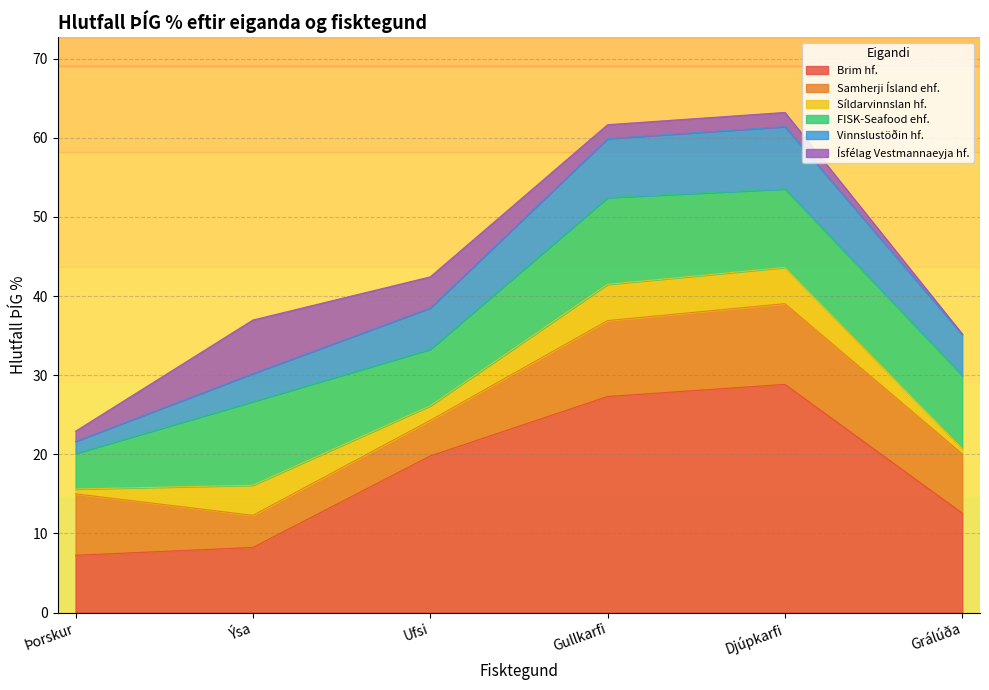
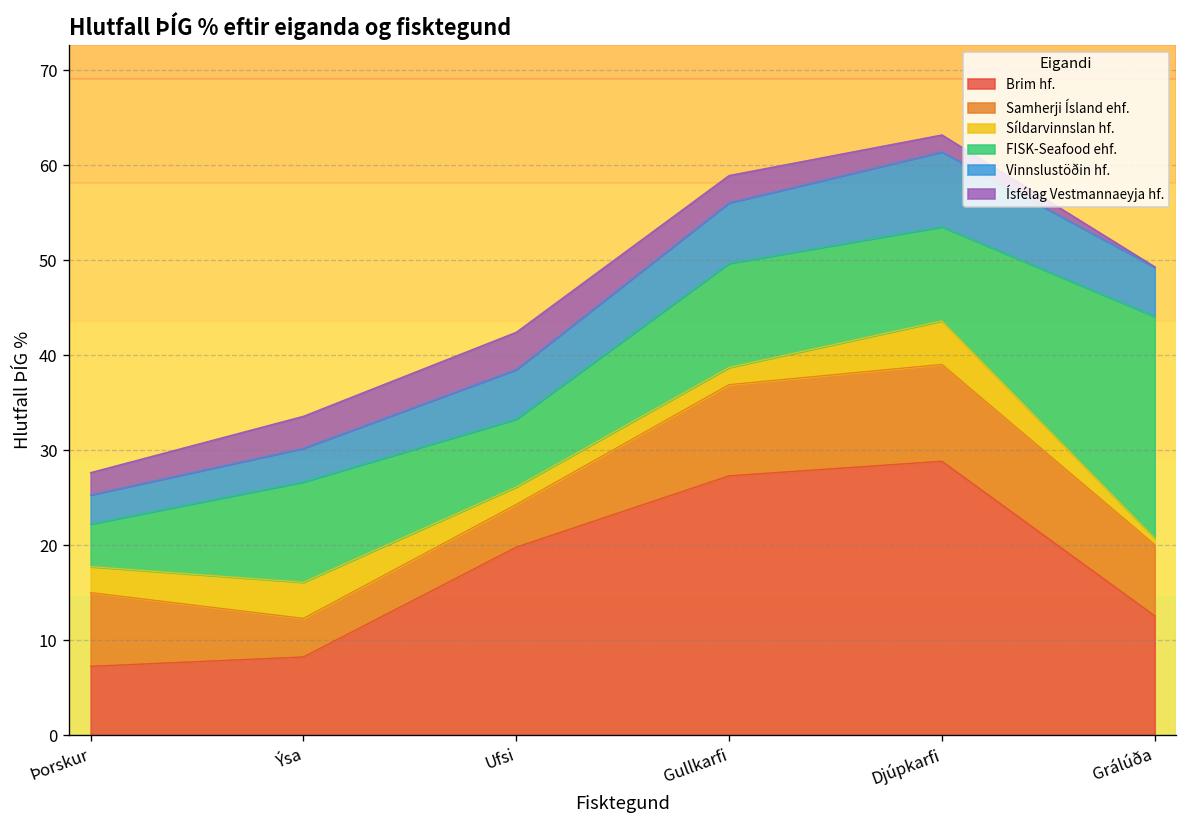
Síldarvinnslan hf., Þorskur: 1 -> 3
Vinnslustöðin hf., Þorskur: 2 -> 3
Ísfélag Vestmannaeyja hf., Þorskur: 1 -> 2
Ísfélag Vestmannaeyja hf., Ýsa: 7 -> 3
Síldarvinnslan hf., Gullkarfi: 5 -> 2
Vinnslustöðin hf., Gullkarfi: 7 -> 6
Ísfélag Vestmannaeyja hf., Gullkarfi: 2 -> 3
FISK-Seafood ehf., Grálúða: 9 -> 23
